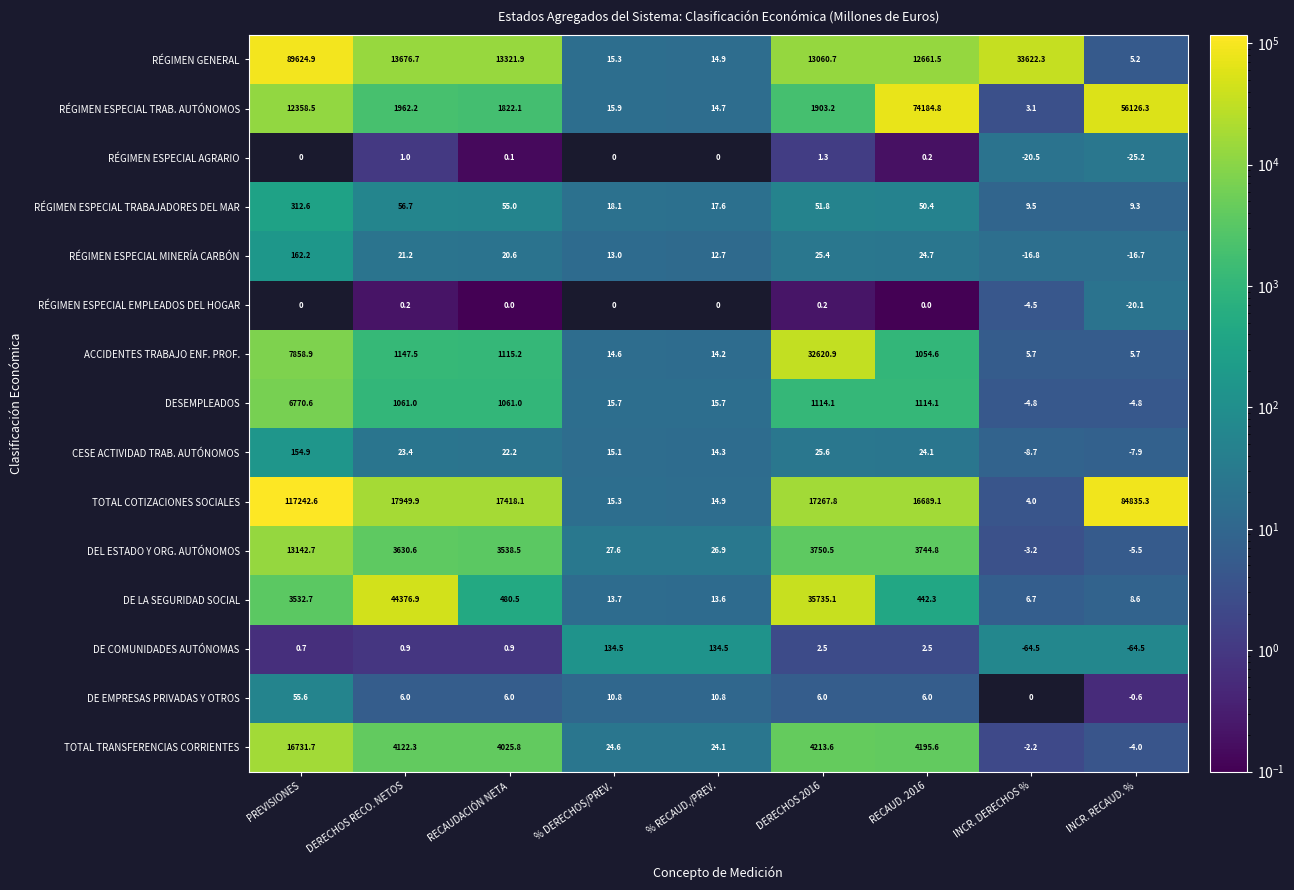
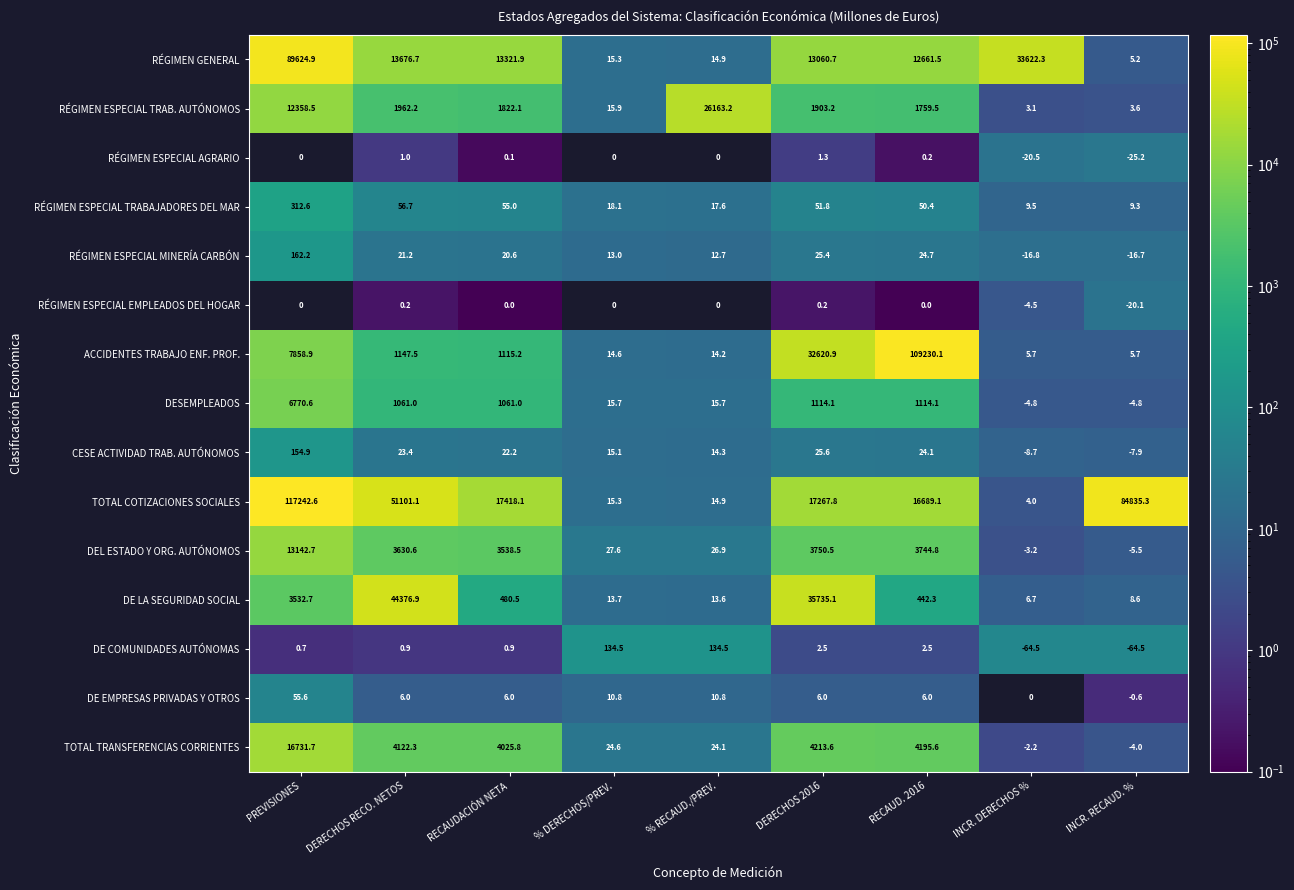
RÉGIMEN ESPECIAL TRAB. AUTÓNOMOS, % RECAUD./PREV.: 14.7 -> 26163.2
RÉGIMEN ESPECIAL TRAB. AUTÓNOMOS, RECAUD. 2016: 74184.8 -> 1759.5
RÉGIMEN ESPECIAL TRAB. AUTÓNOMOS, INCR. RECAUD. %: 56126.3 -> 3.6
ACCIDENTES TRABAJO ENF. PROF., RECAUD. 2016: 1054.6 -> 109230.1
TOTAL COTIZACIONES SOCIALES, DERECHOS RECO. NETOS: 17949.9 -> 51101.1
